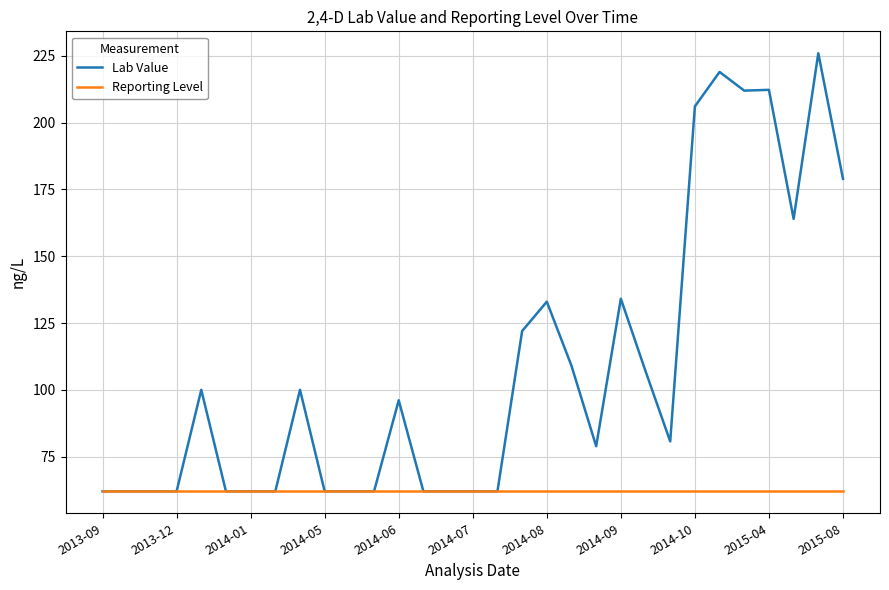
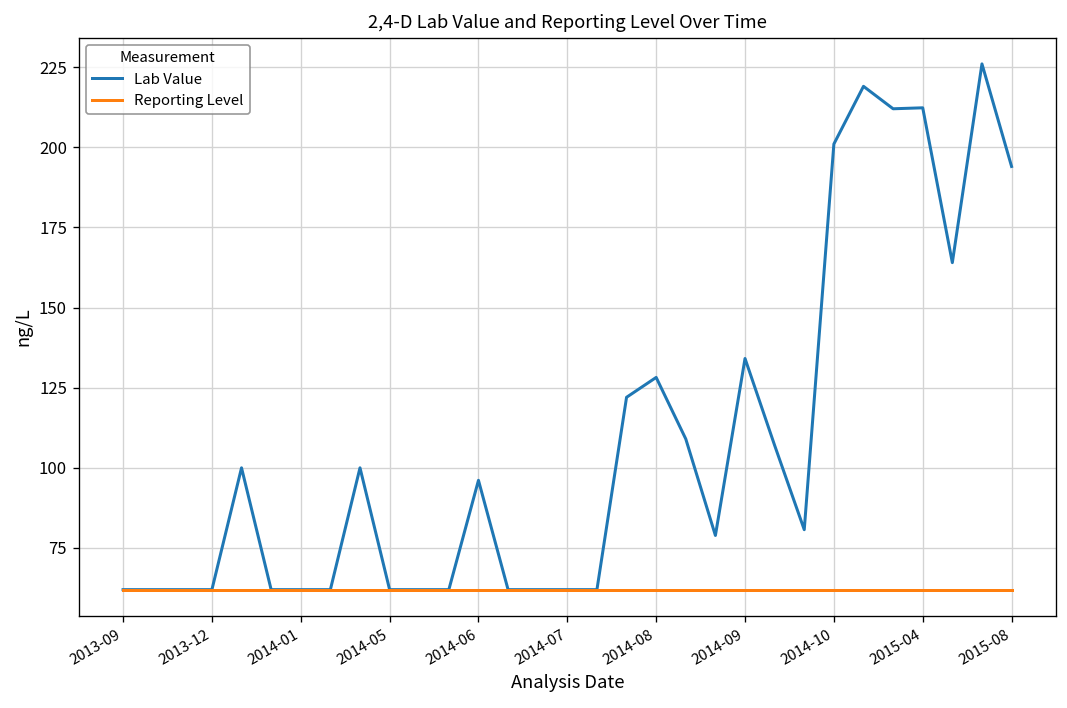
Lab Value, 2014-08: 133 -> 128
Lab Value, 2014-10: 206 -> 201
Lab Value, 2015-08: 179 -> 194
